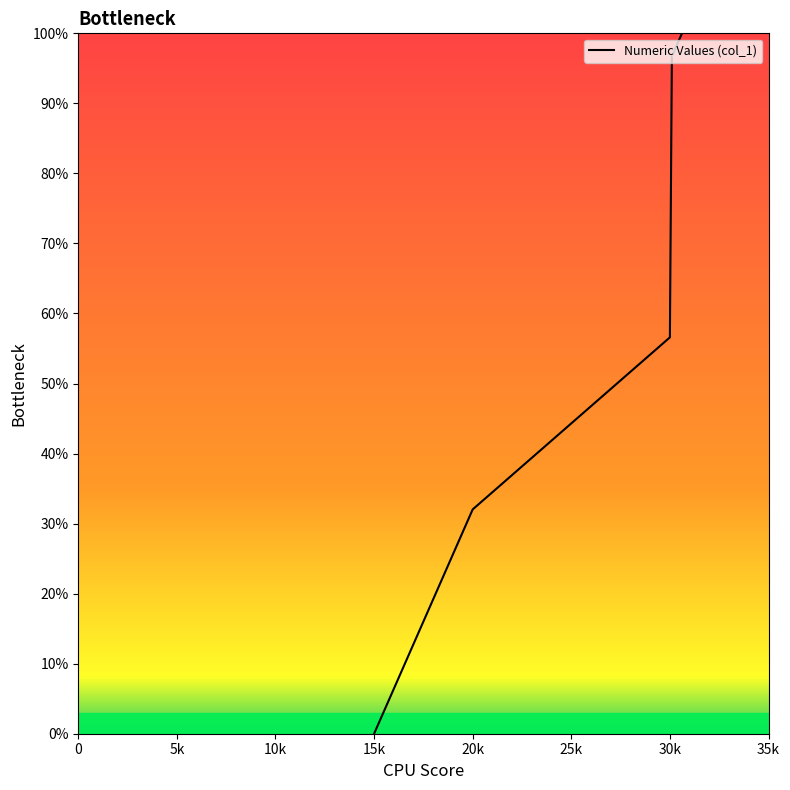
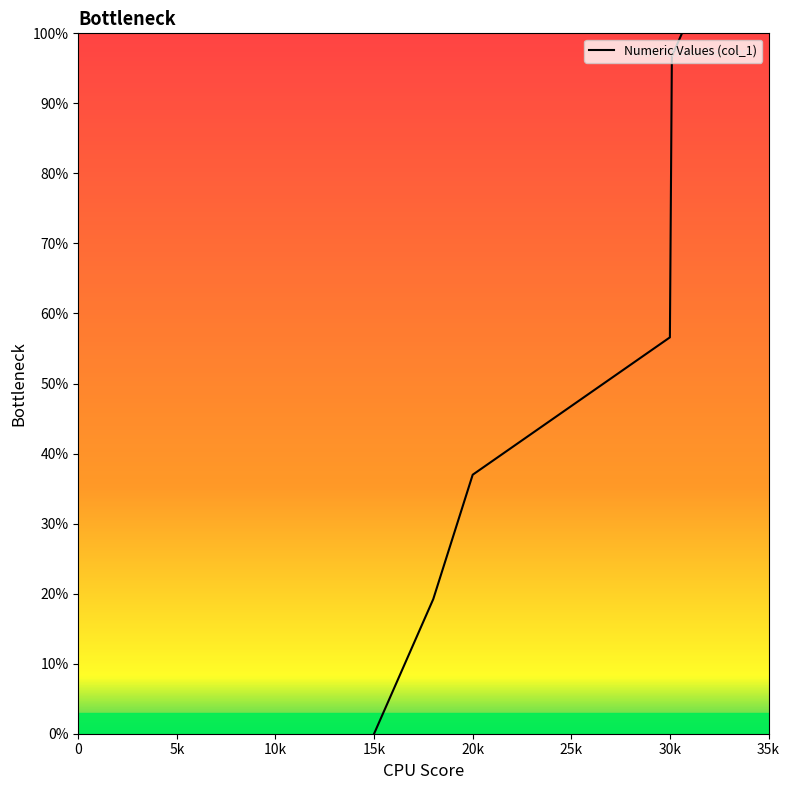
Numeric Values (col_1), 20k: 32% -> 37%
